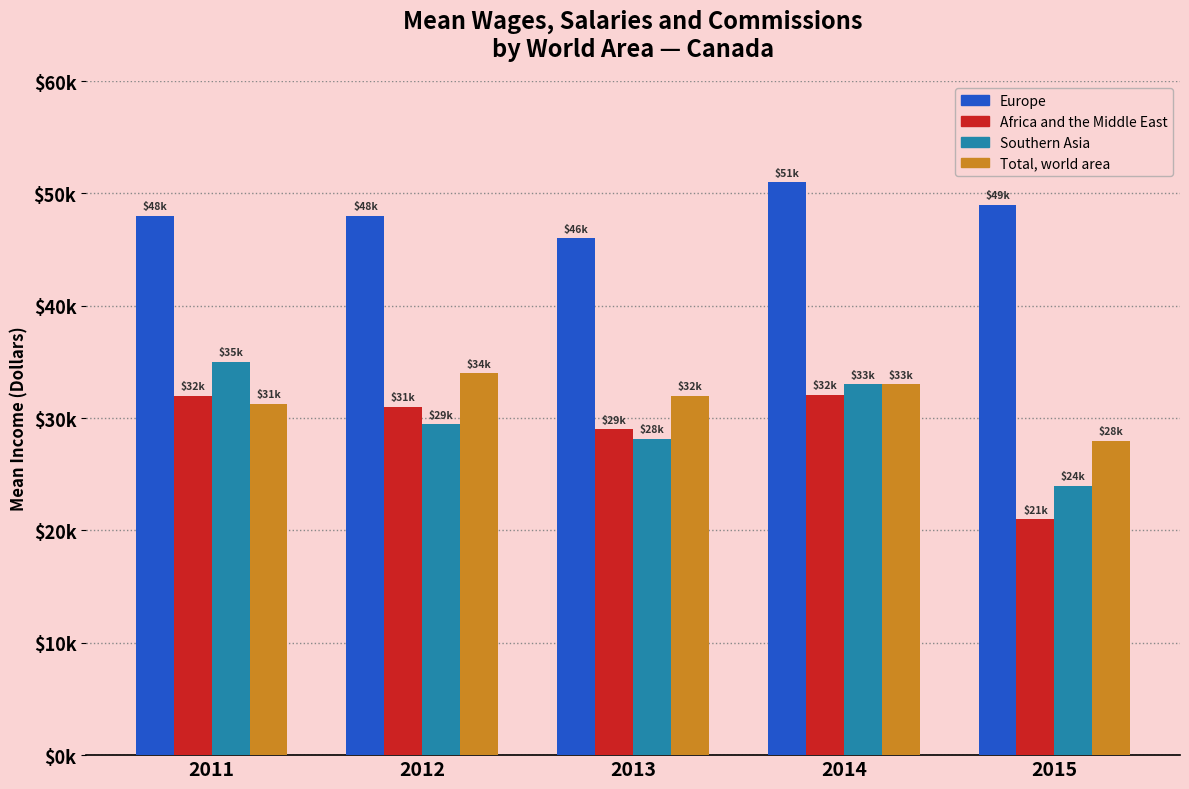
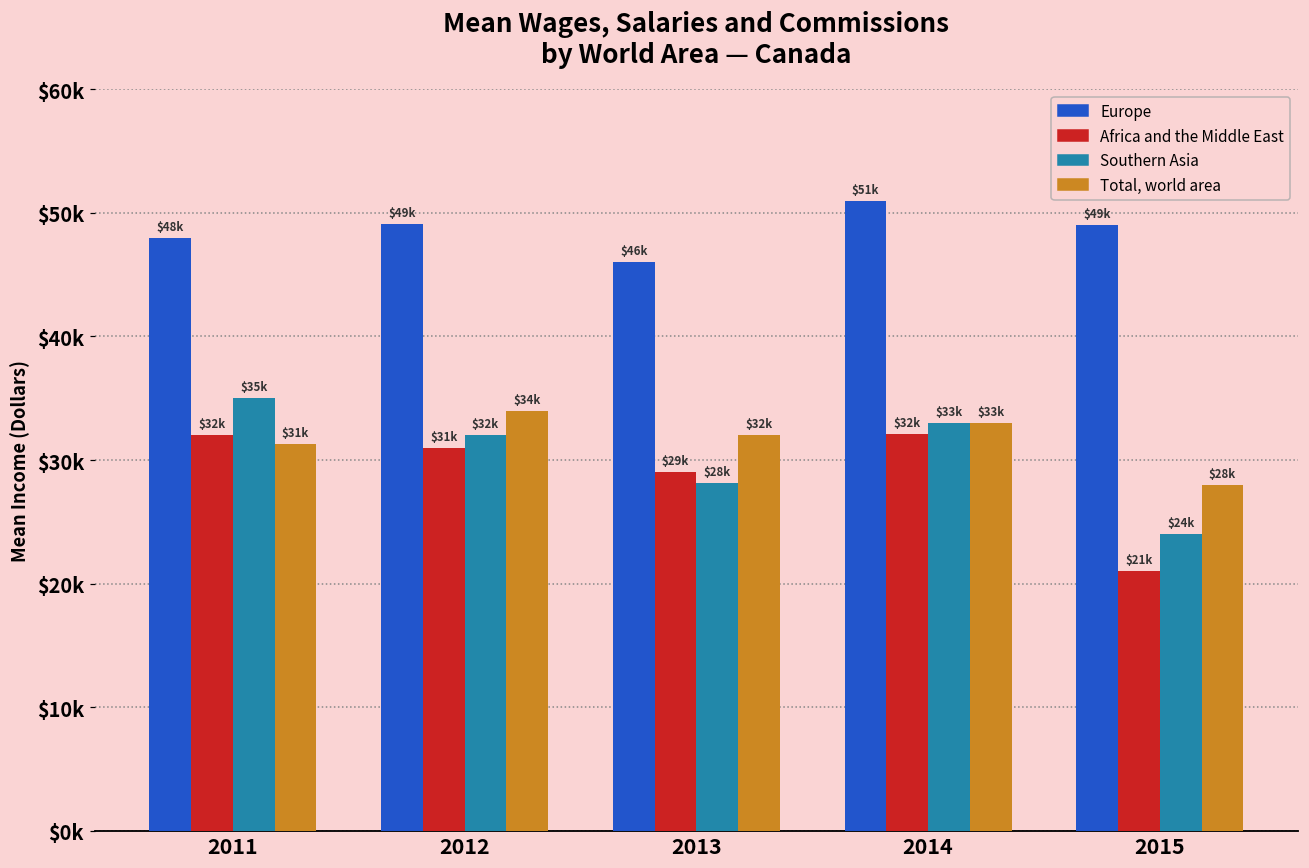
Europe, 2012: $48k -> $49k
Southern Asia, 2012: $29k -> $32k
